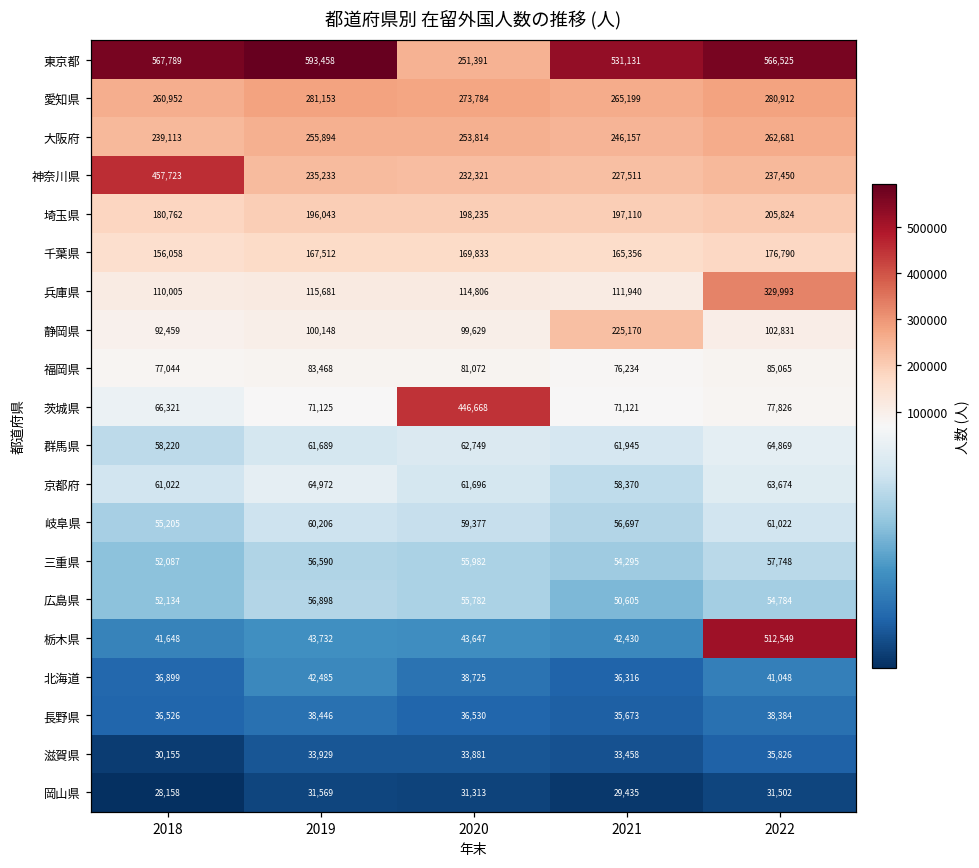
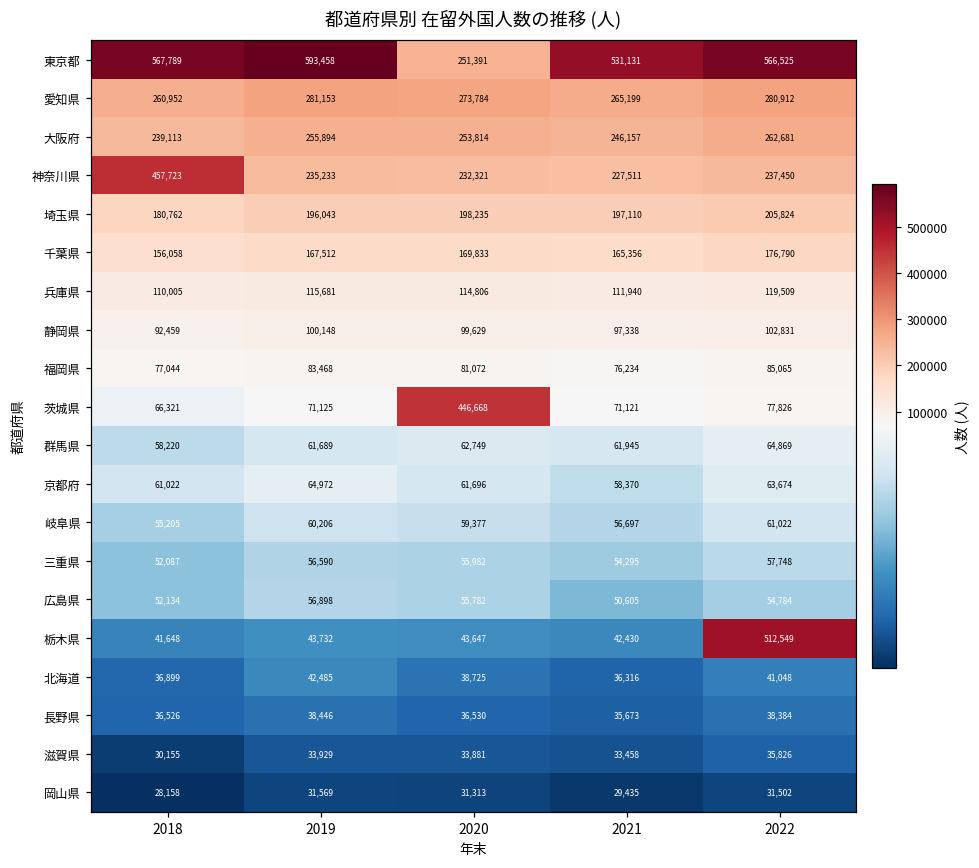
兵庫県, 2022: 329,993 -> 119,509
静岡県, 2021: 225,170 -> 97,338
